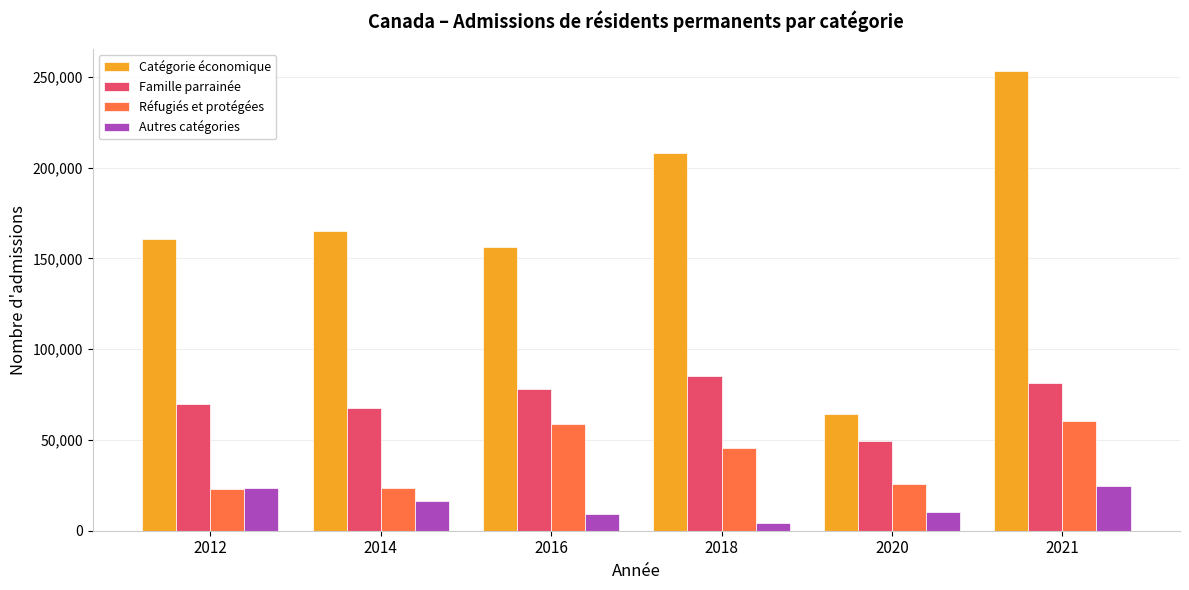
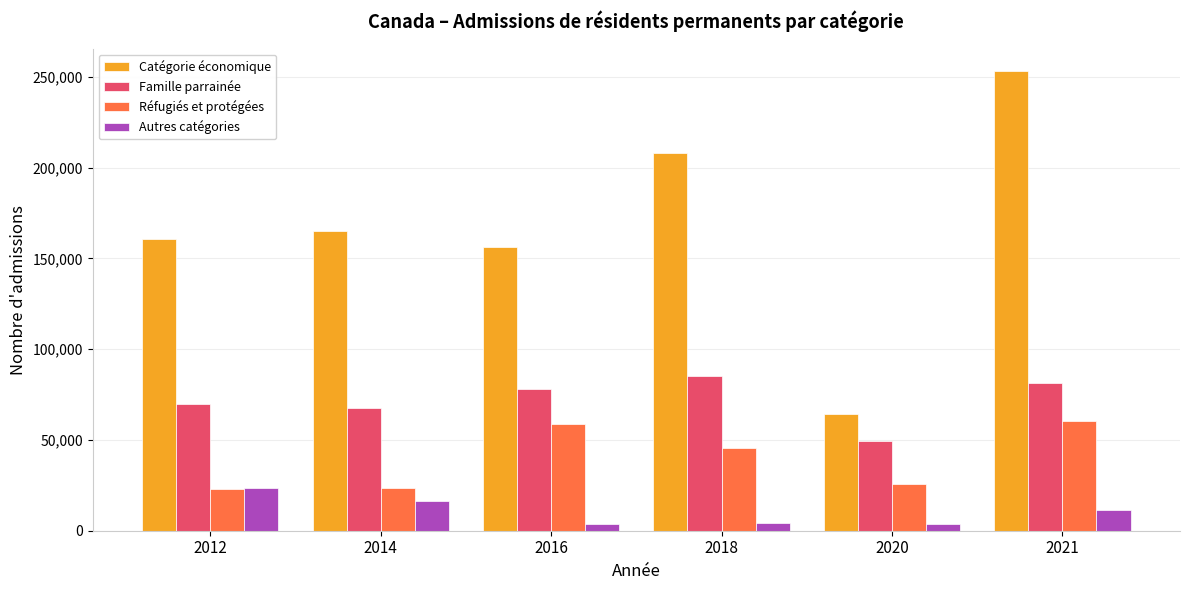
Autres catégories, 2016: 9,000 -> 4,000
Autres catégories, 2020: 11,000 -> 3,000
Autres catégories, 2021: 25,000 -> 11,000
